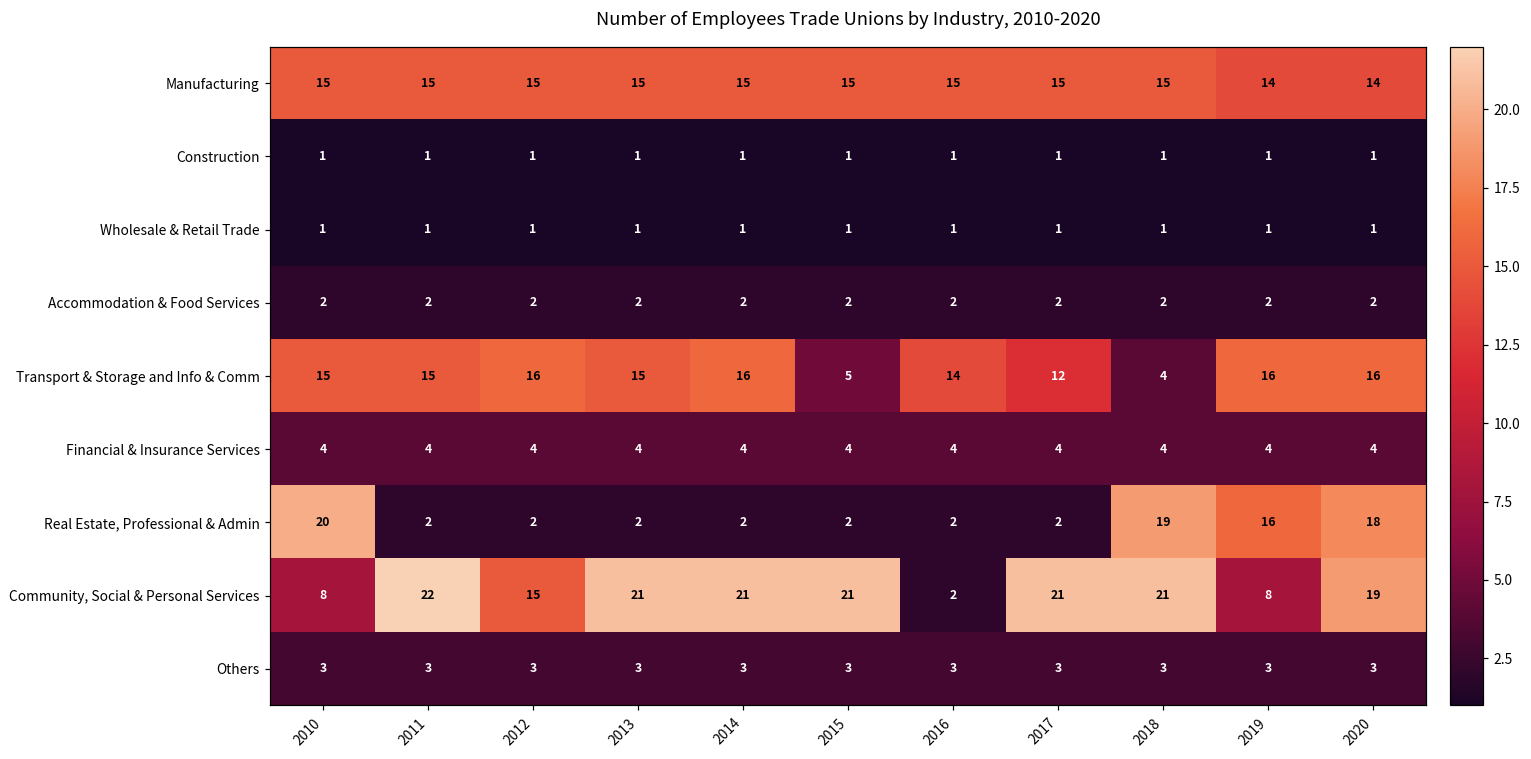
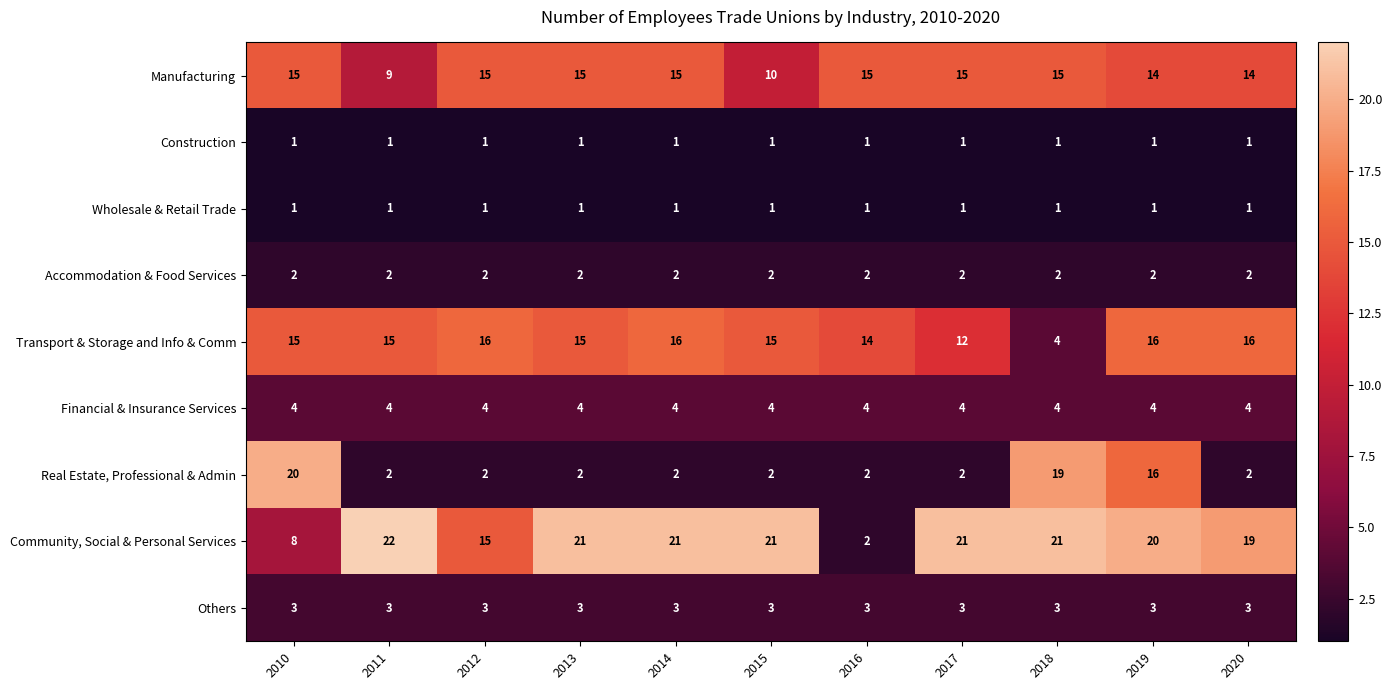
Manufacturing, 2011: 15 -> 9
Manufacturing, 2015: 15 -> 10
Transport & Storage and Info & Comm, 2015: 5 -> 15
Real Estate, Professional & Admin, 2020: 18 -> 2
Community, Social & Personal Services, 2019: 8 -> 20
